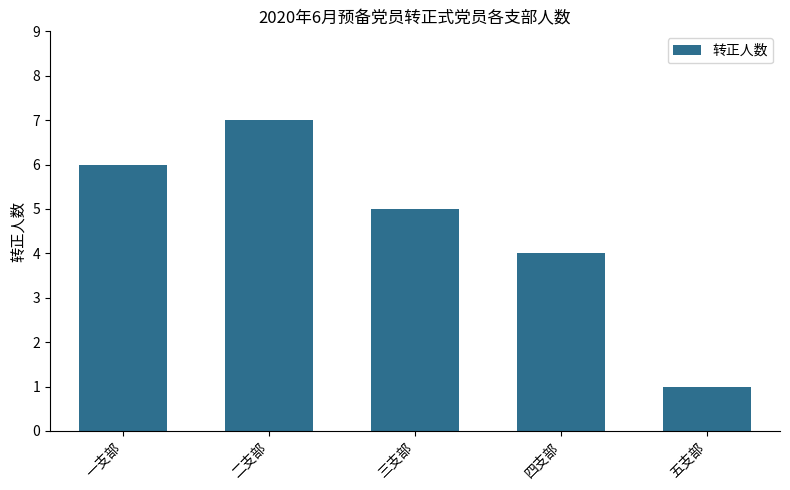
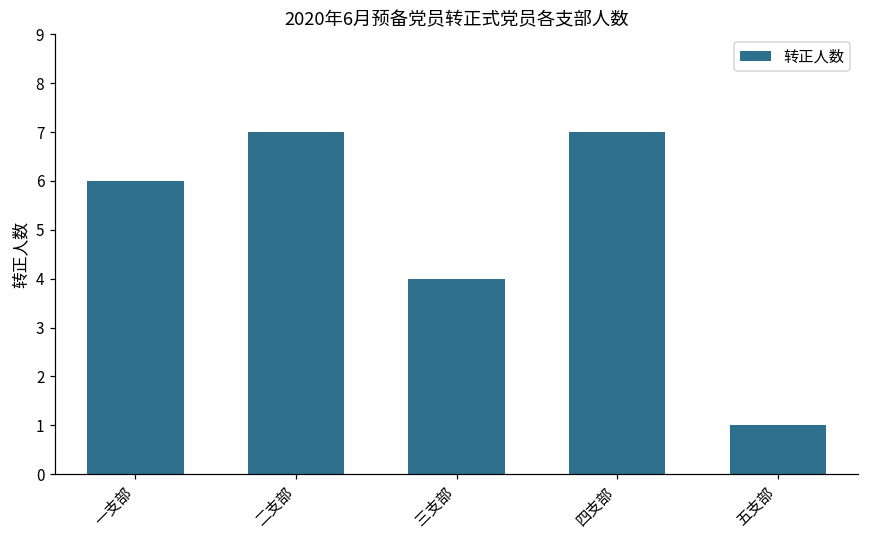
三支部: 5 -> 4
四支部: 4 -> 7
